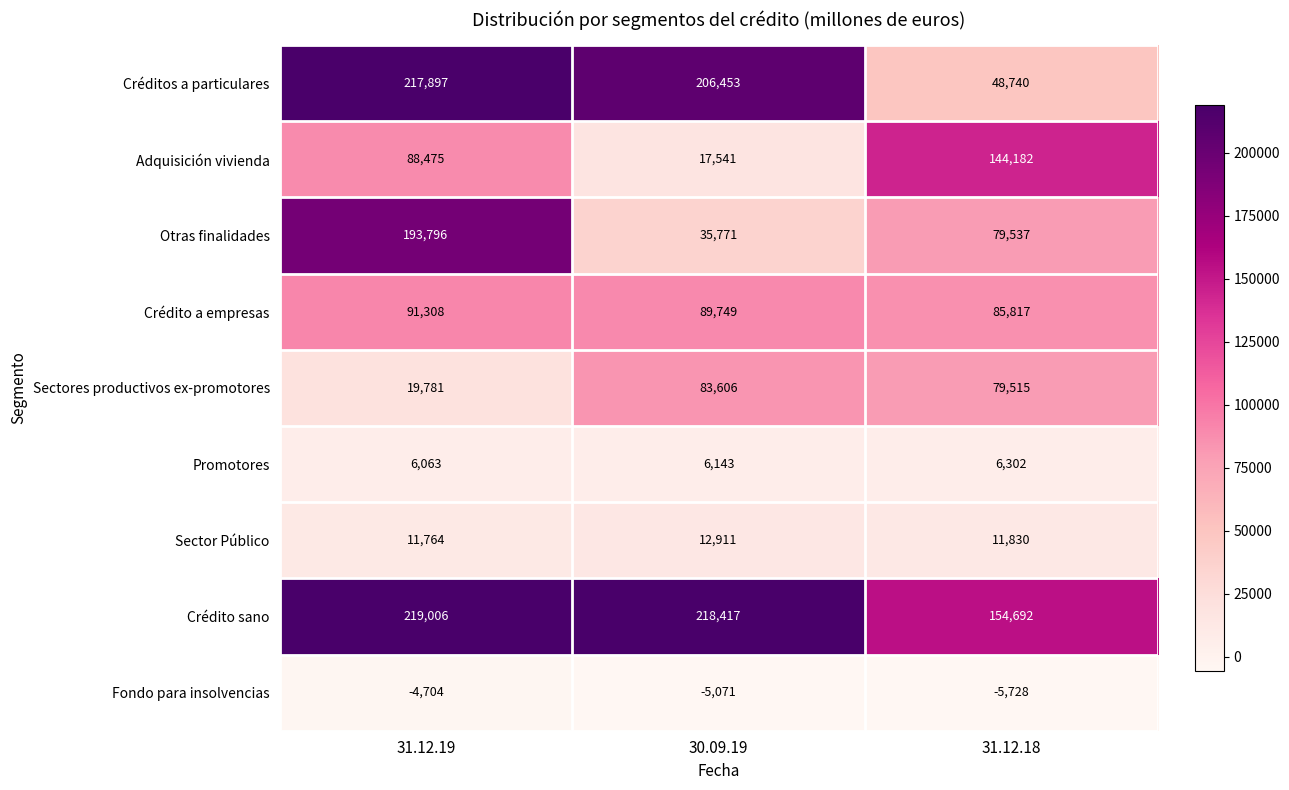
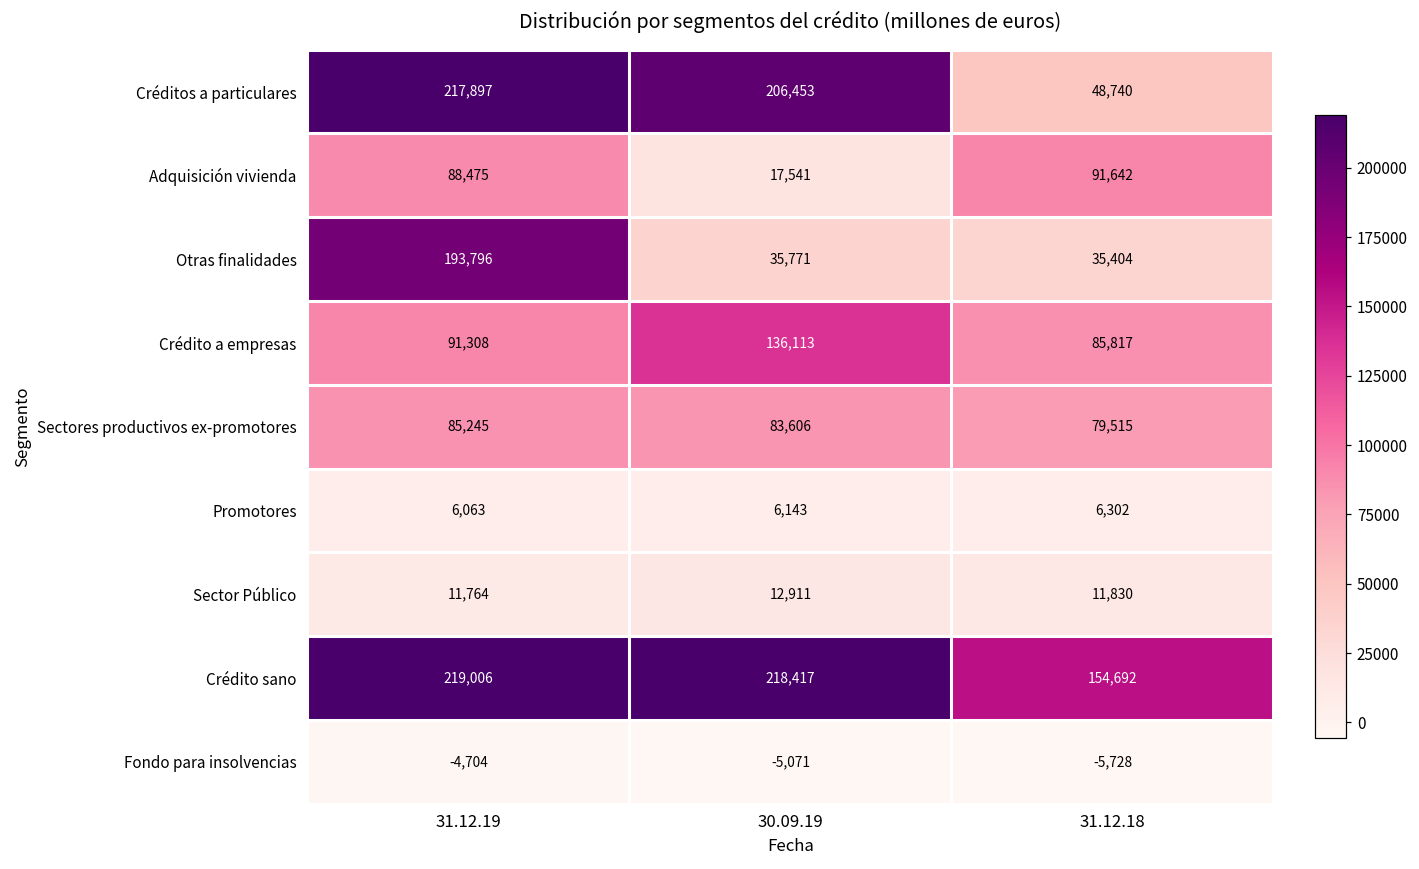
Adquisición vivienda, 31.12.18: 144,182 -> 91,642
Otras finalidades, 31.12.18: 79,537 -> 35,404
Crédito a empresas, 30.09.19: 89,749 -> 136,113
Sectores productivos ex-promotores, 31.12.19: 19,781 -> 85,245
